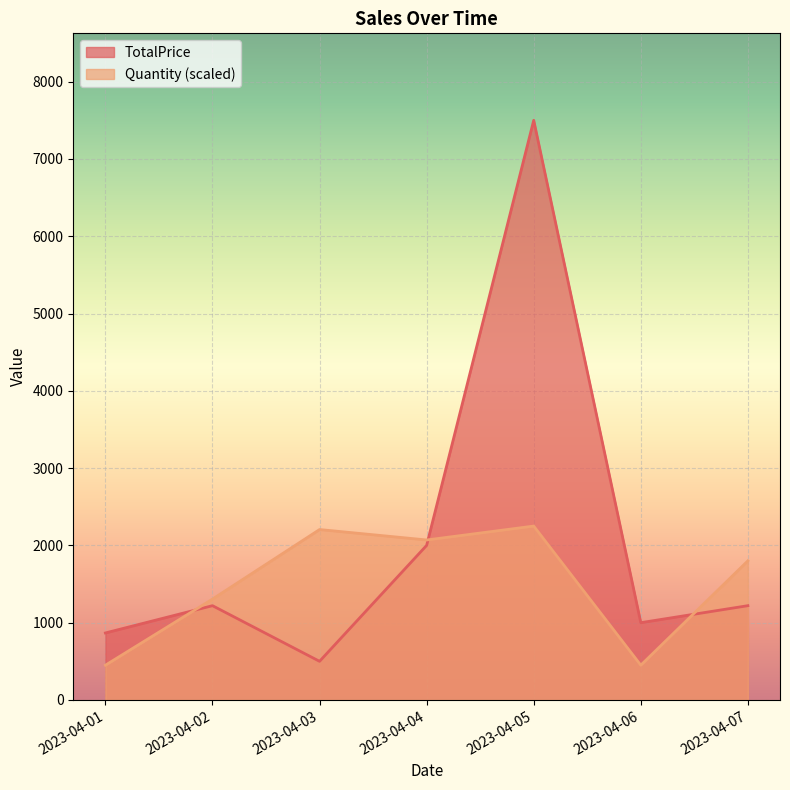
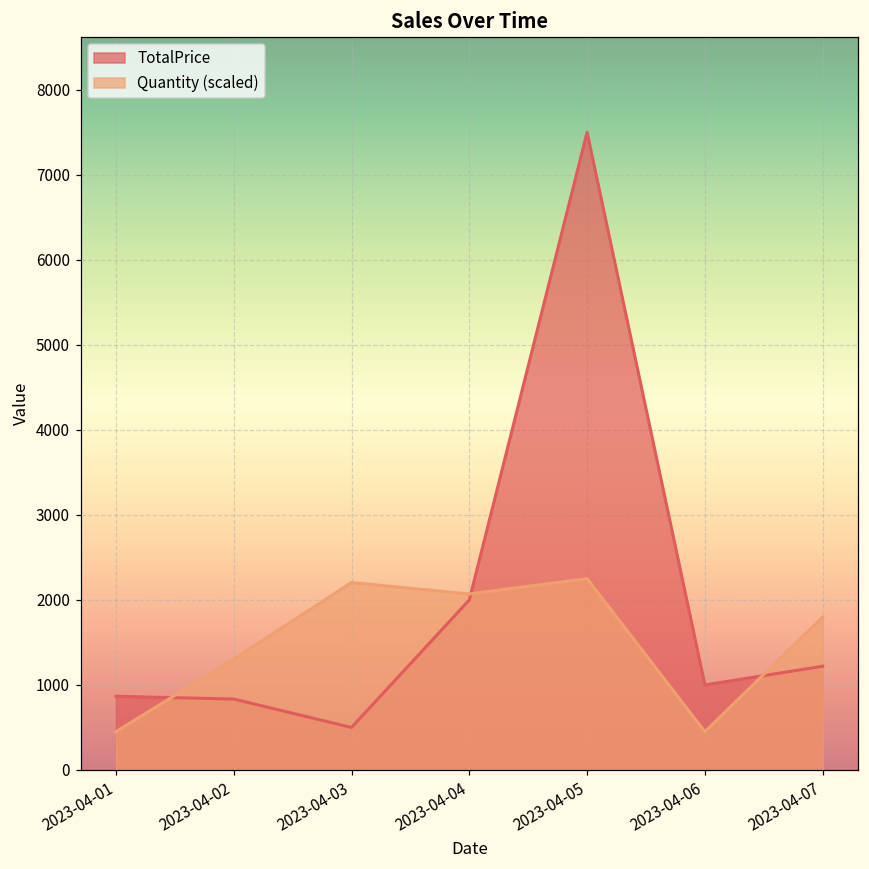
TotalPrice, 2023-04-02: 1200 -> 800
